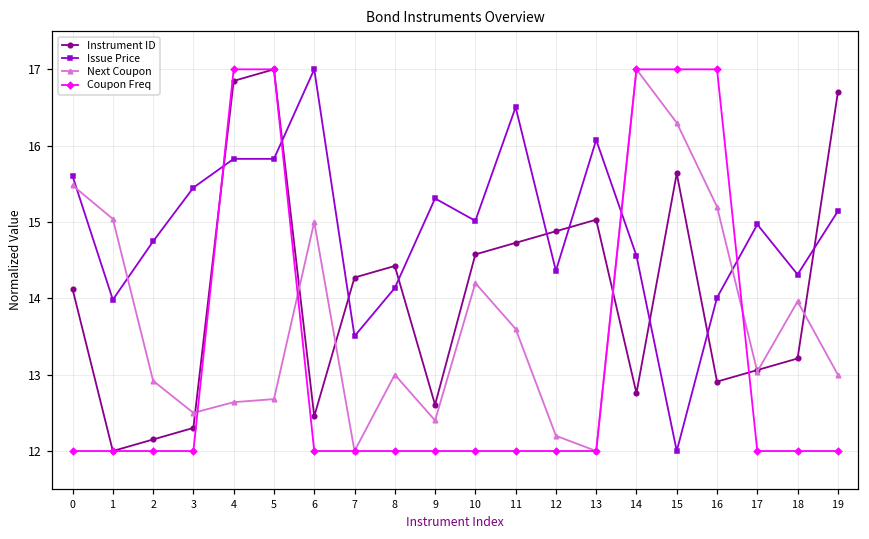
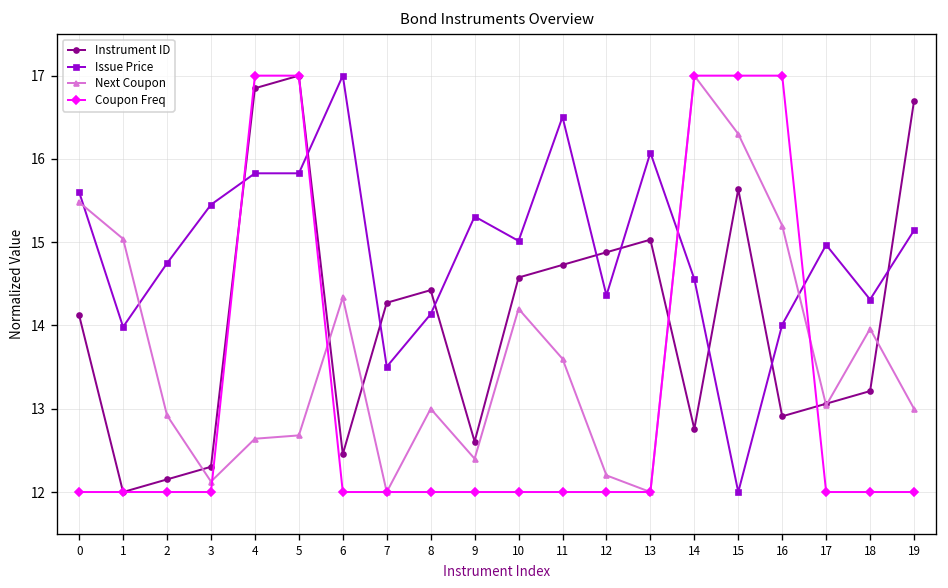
Next Coupon, 3: 12.5 -> 12.1
Next Coupon, 6: 15.0 -> 14.3
